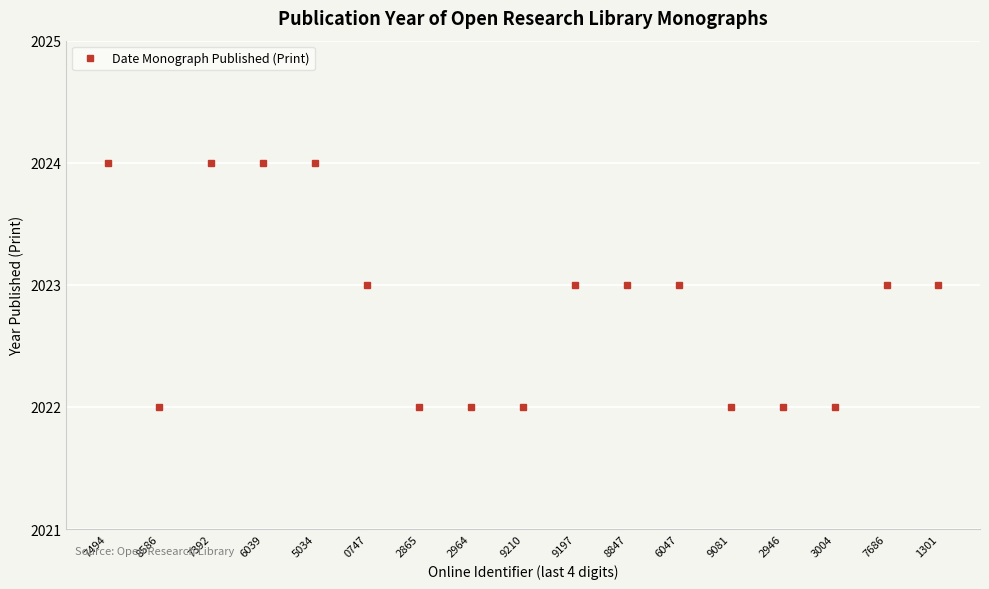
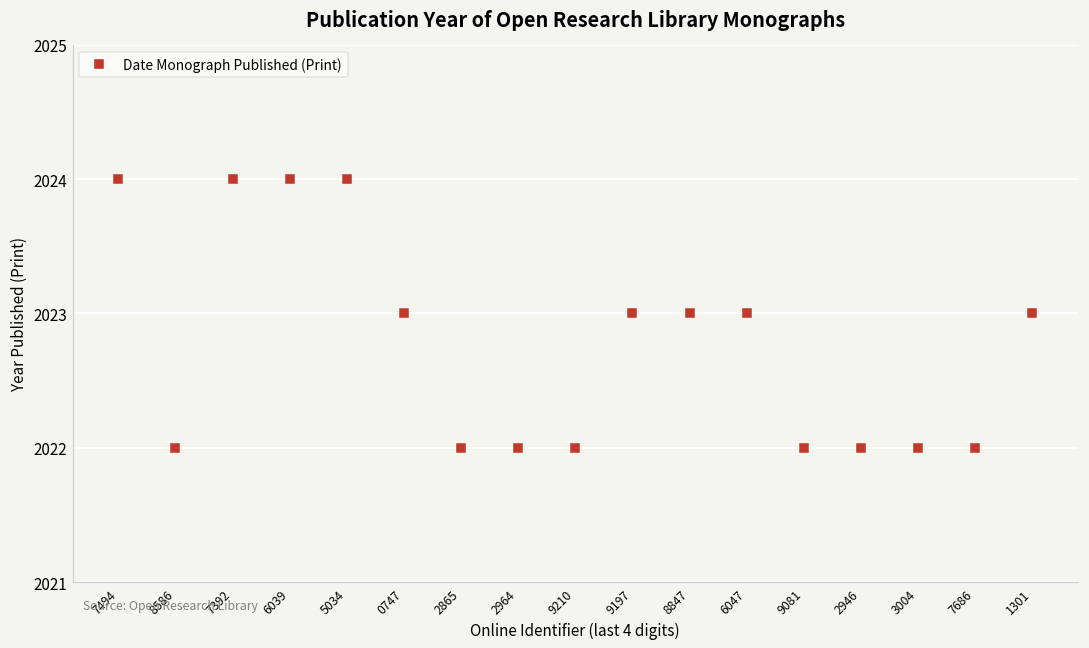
7686: 2023 -> 2022
